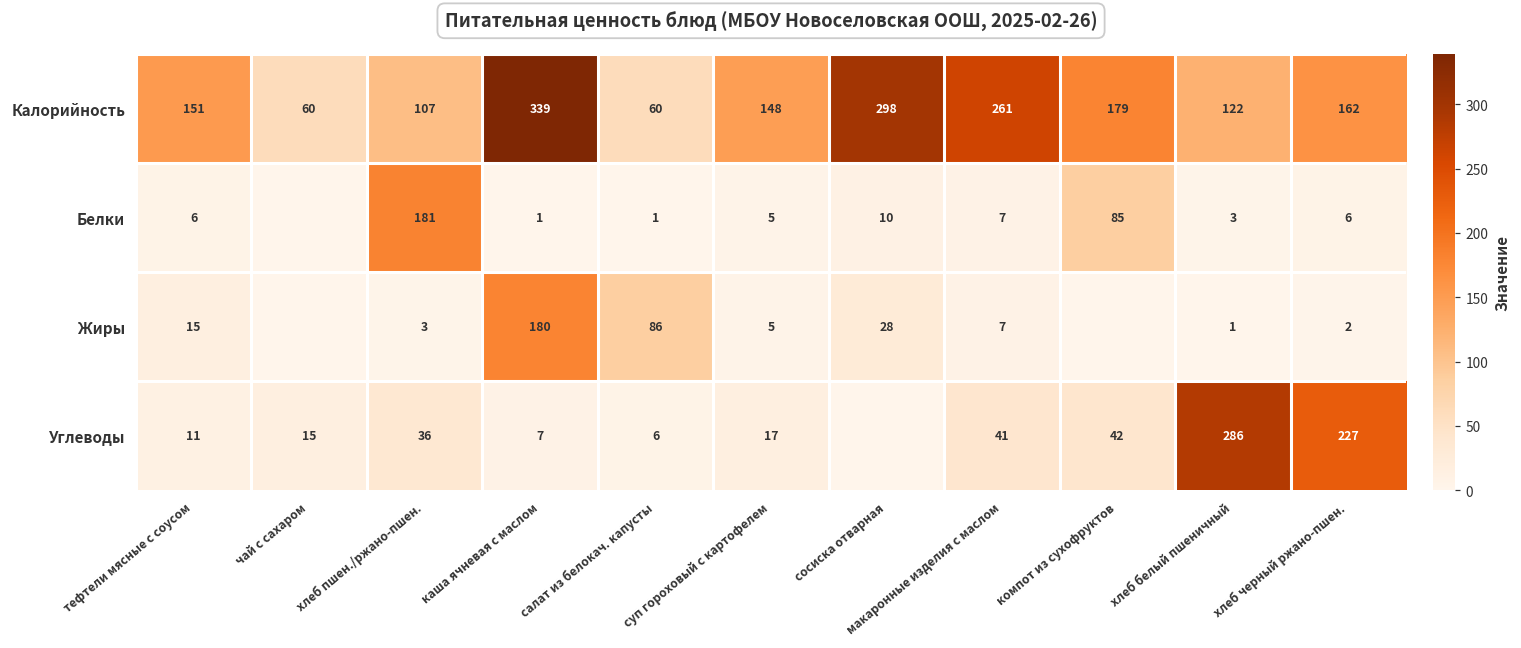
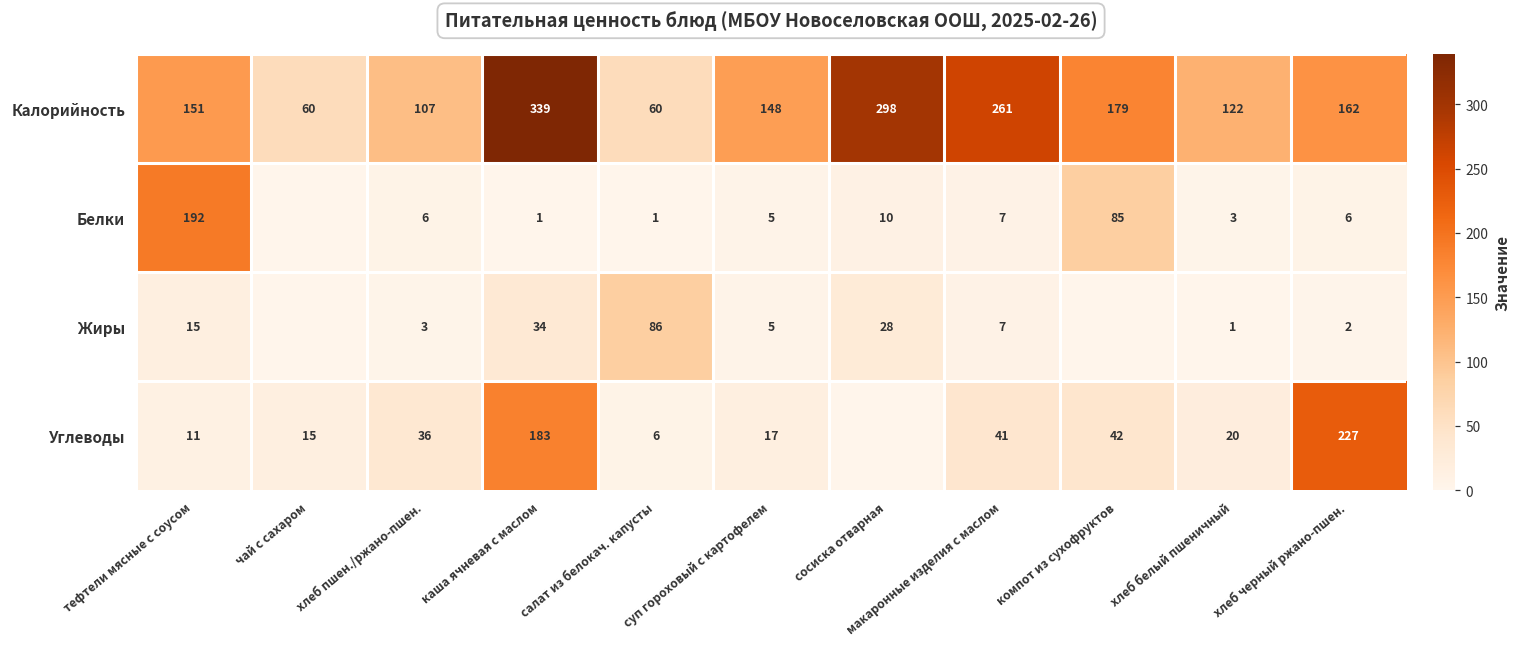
Белки, тефтели мясные с соусом: 6 -> 192
Белки, хлеб пшен./ржано-пшен.: 181 -> 6
Жиры, каша ячневая с маслом: 180 -> 34
Углеводы, каша ячневая с маслом: 7 -> 183
Углеводы, хлеб белый пшеничный: 286 -> 20
